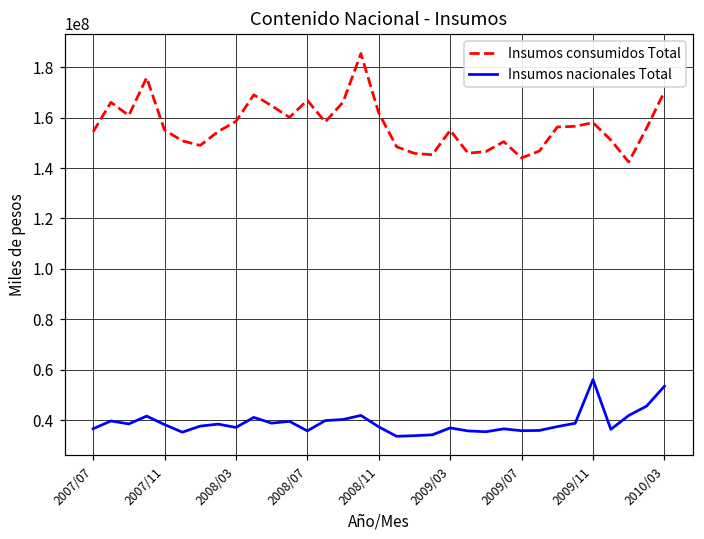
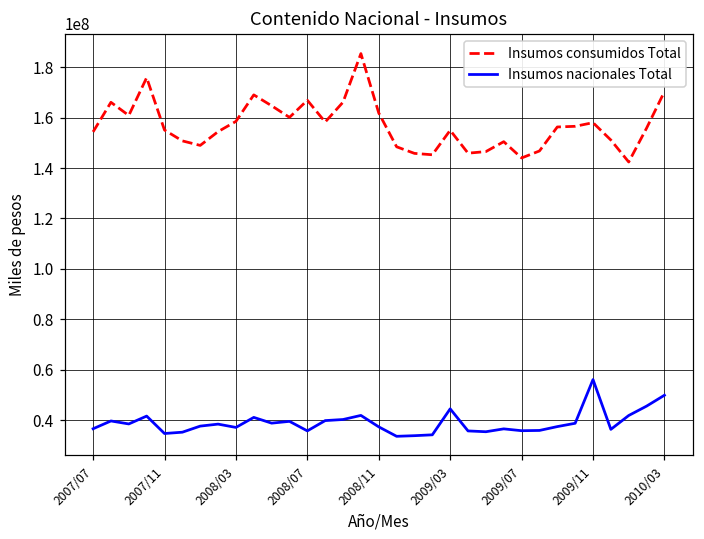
Insumos nacionales Total, 2007/11: 38000000 -> 35000000
Insumos nacionales Total, 2009/03: 37000000 -> 44000000
Insumos nacionales Total, 2010/03: 53000000 -> 50000000
